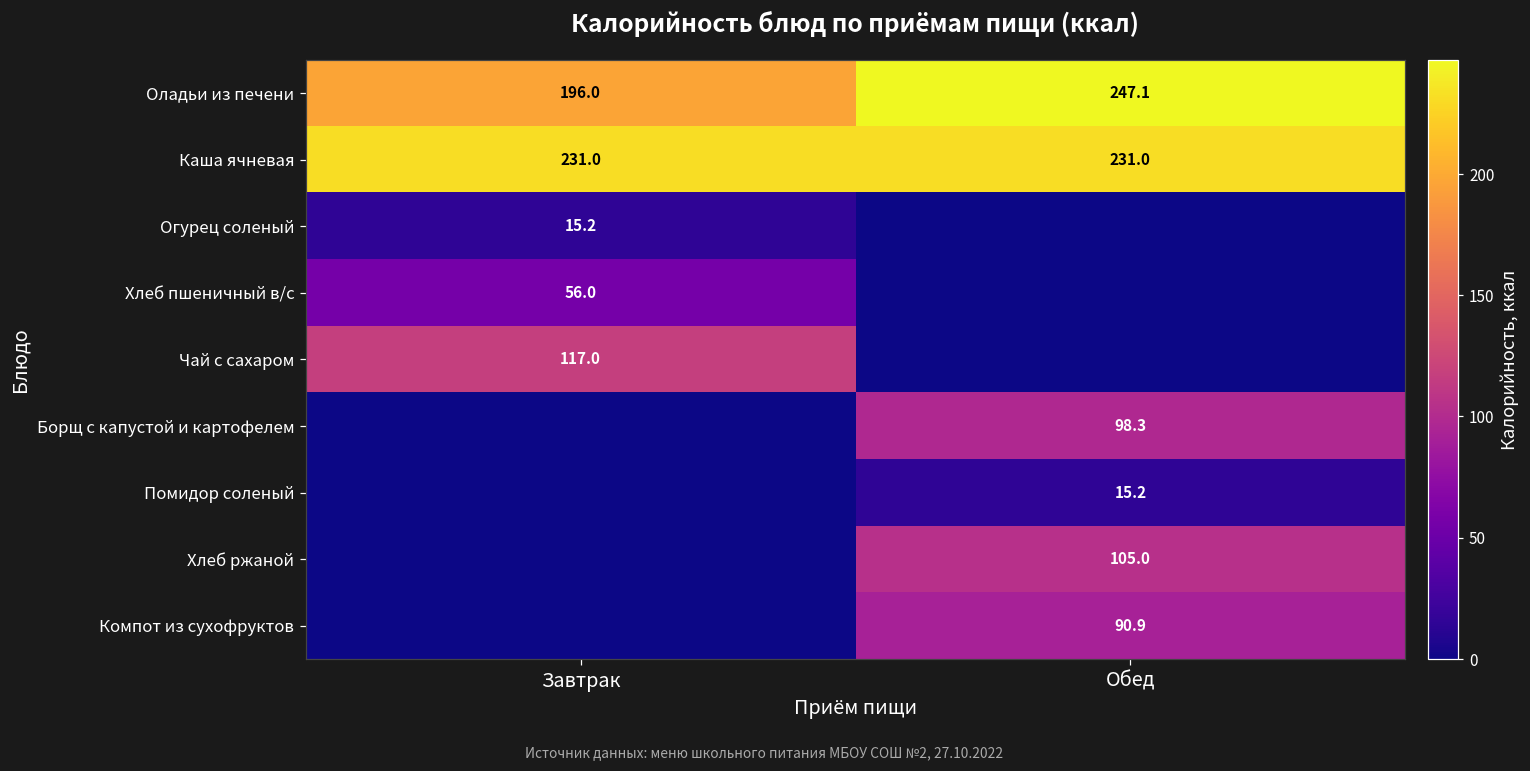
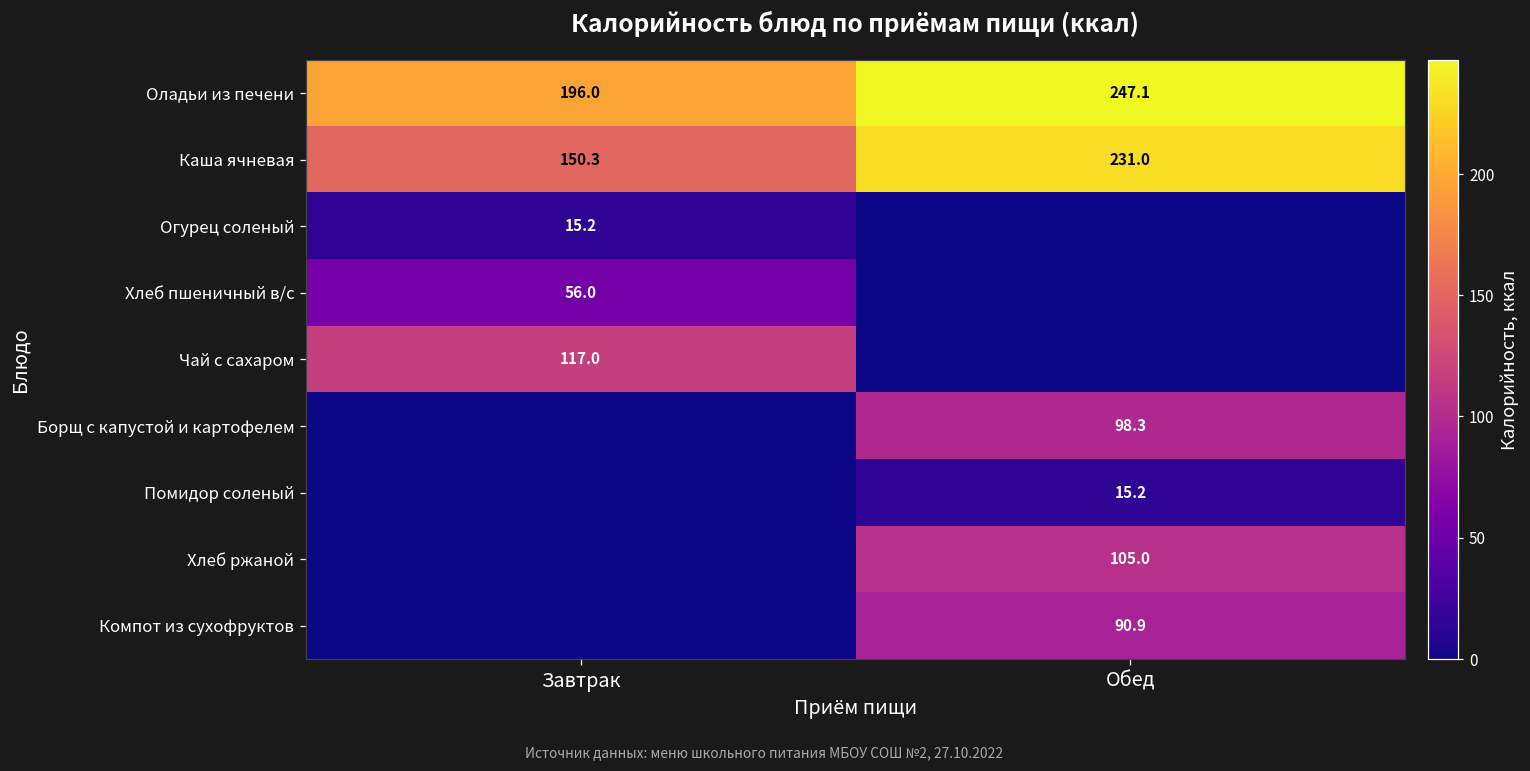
Каша ячневая, Завтрак: 231.0 -> 150.3
